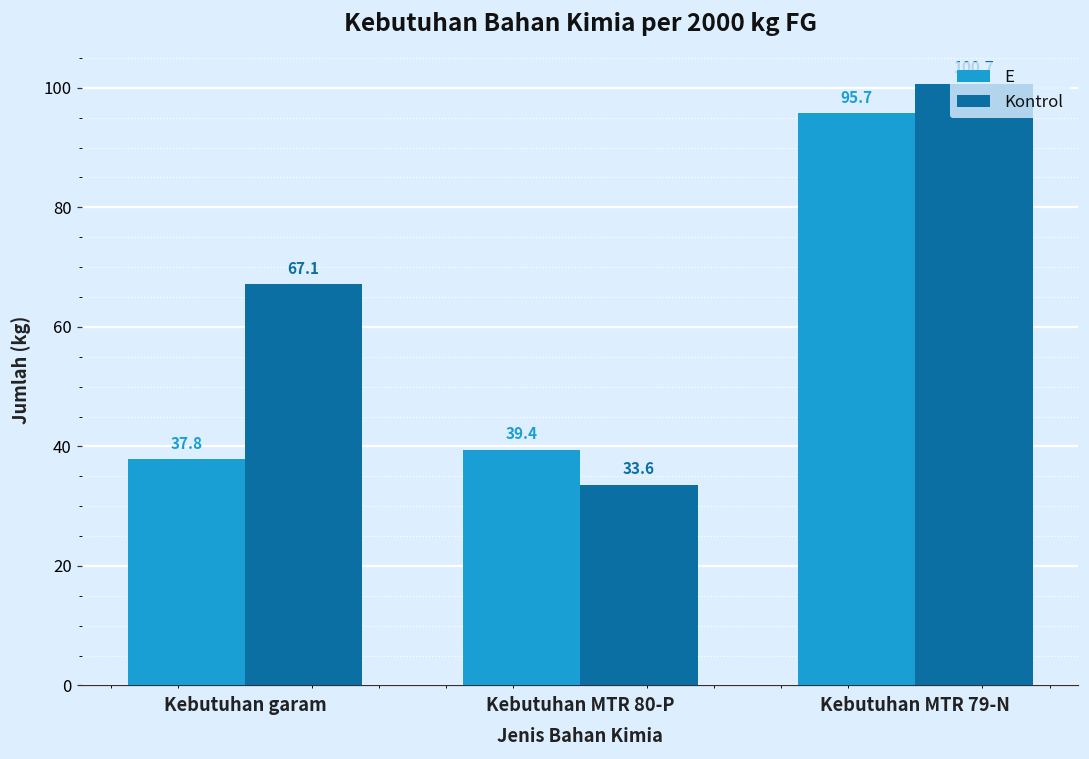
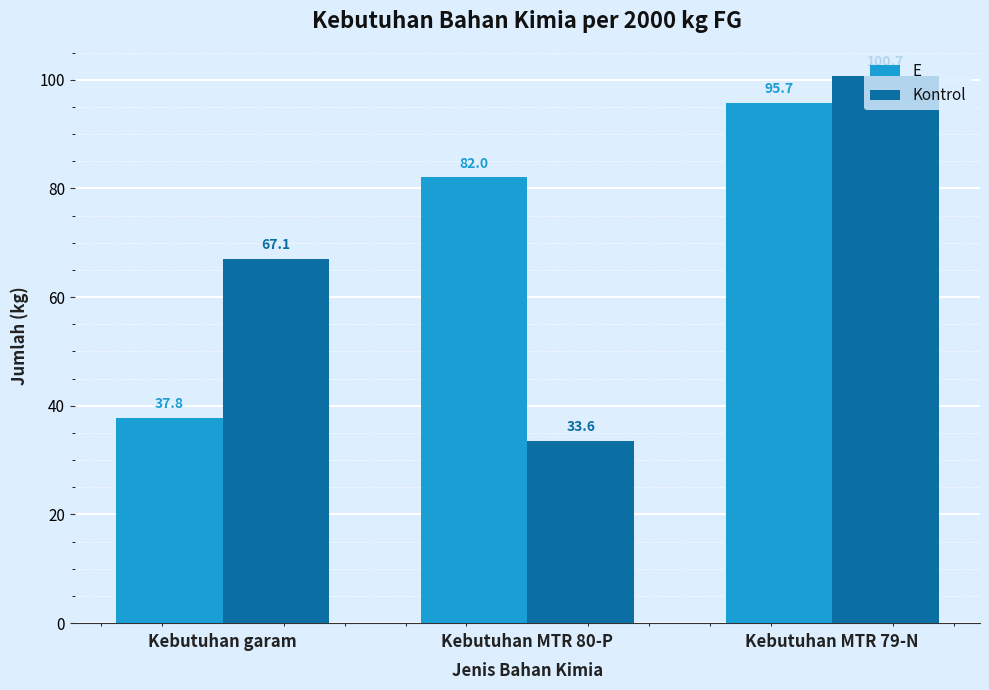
E, Kebutuhan MTR 80-P: 39.4 -> 82.0
